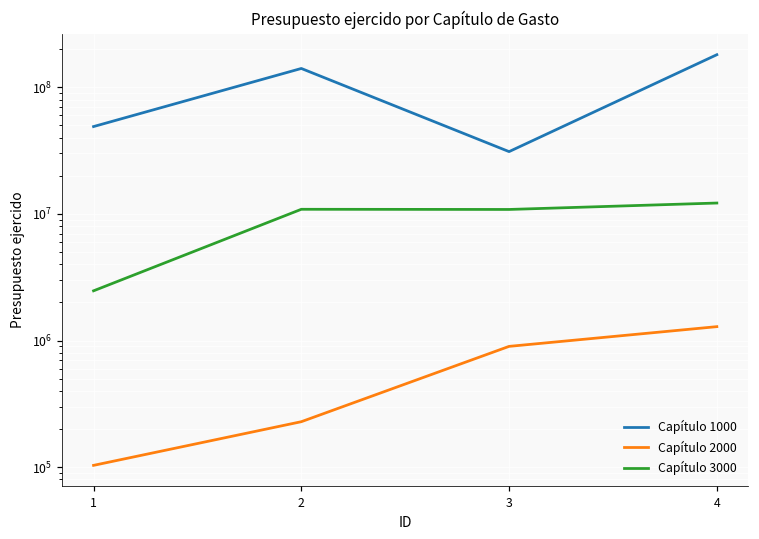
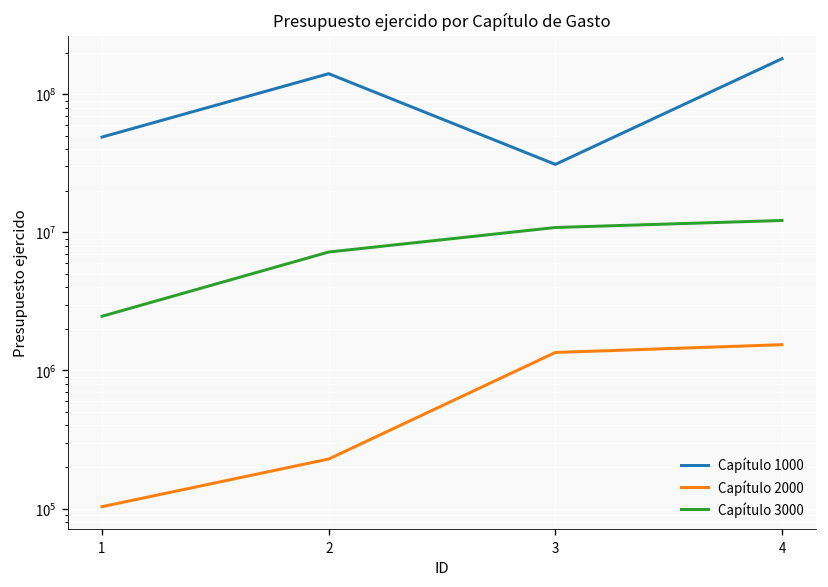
Capítulo 3000, 2: 11000000 -> 7000000
Capítulo 2000, 3: 900000 -> 1400000
Capítulo 2000, 4: 1300000 -> 1500000
